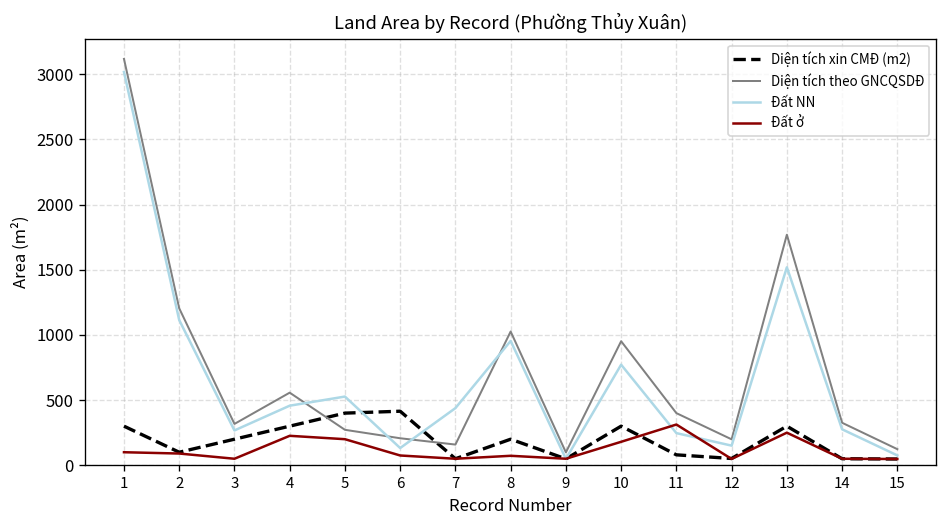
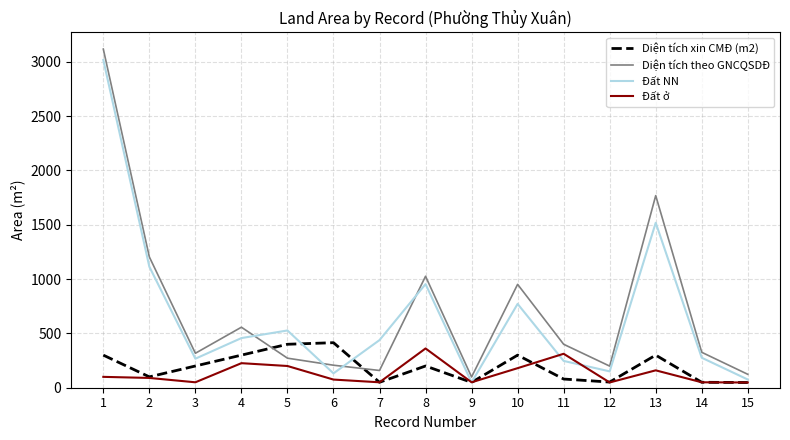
Đất ở, 8: 70 -> 360
Đất ở, 13: 250 -> 160
